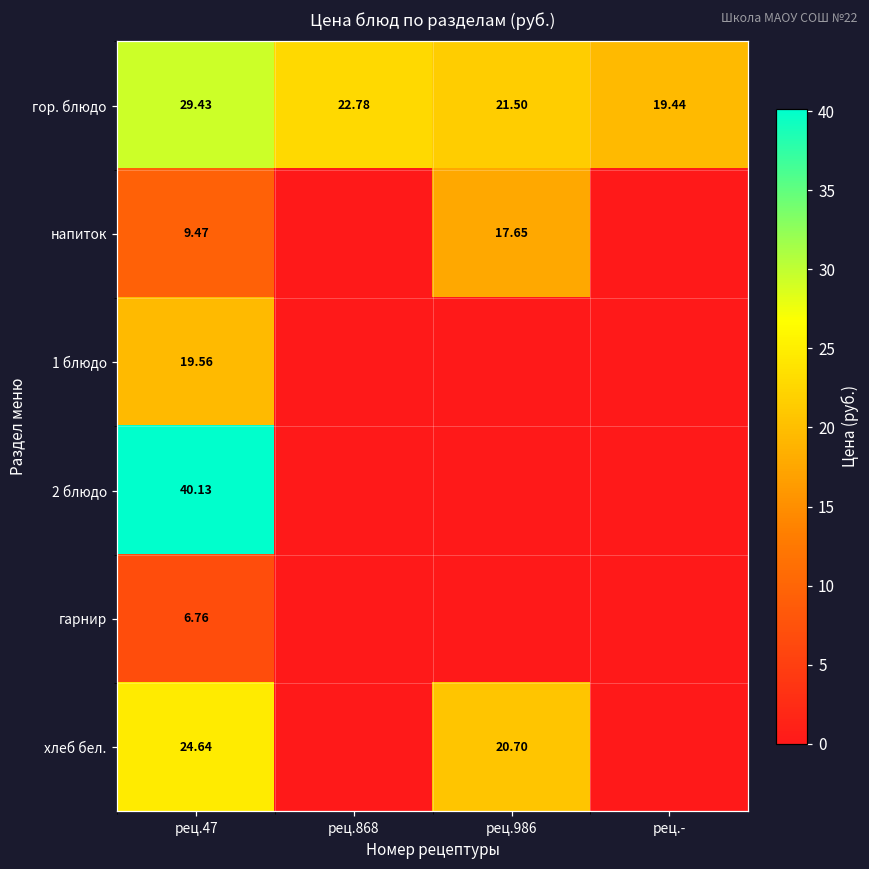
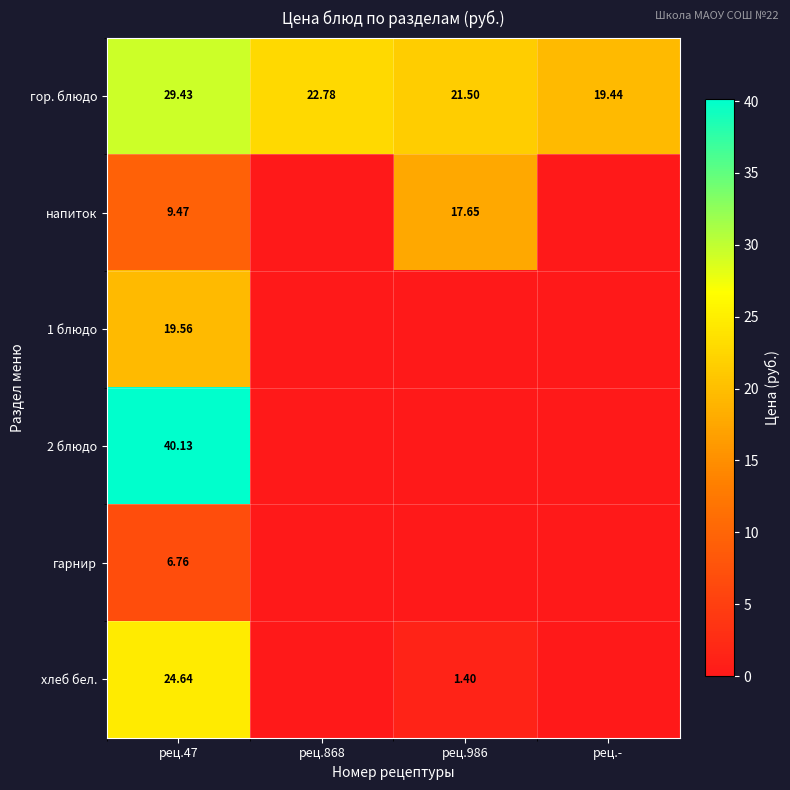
хлеб бел., рец.986: 20.70 -> 1.40
